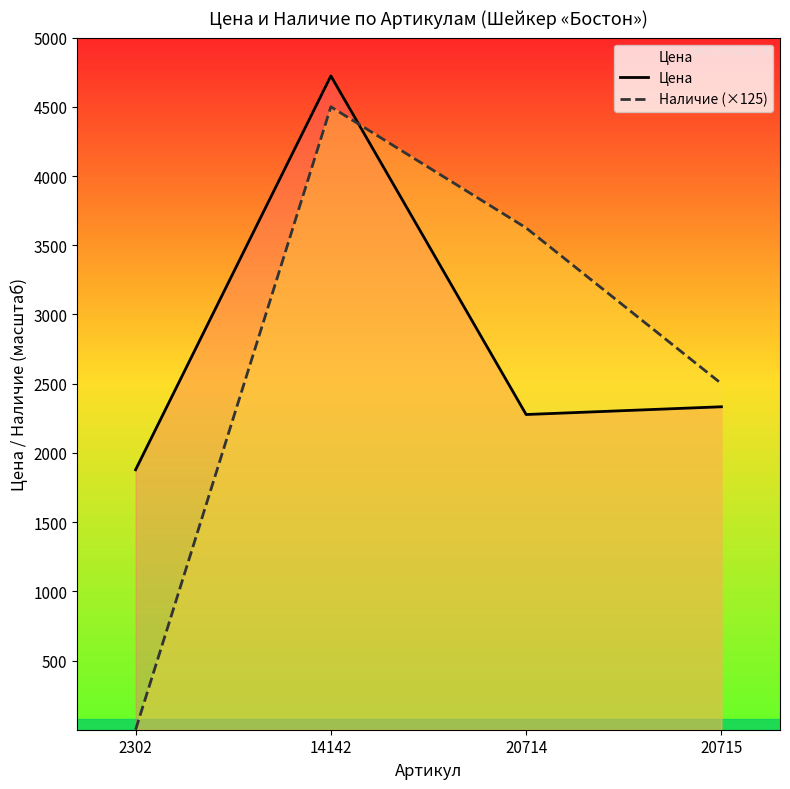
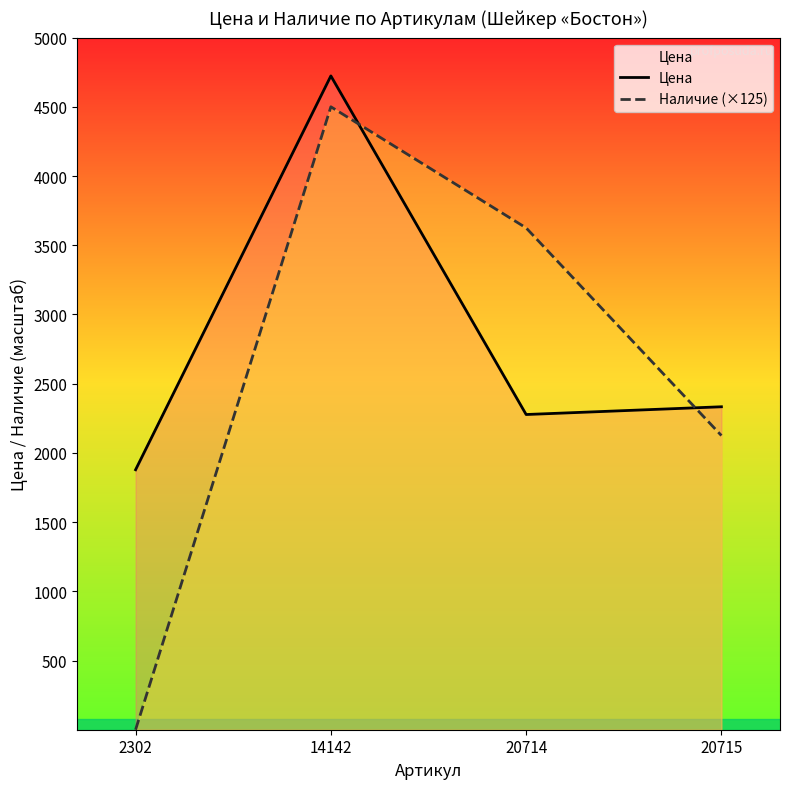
Наличие (×125), 20715: 2500 -> 2130
